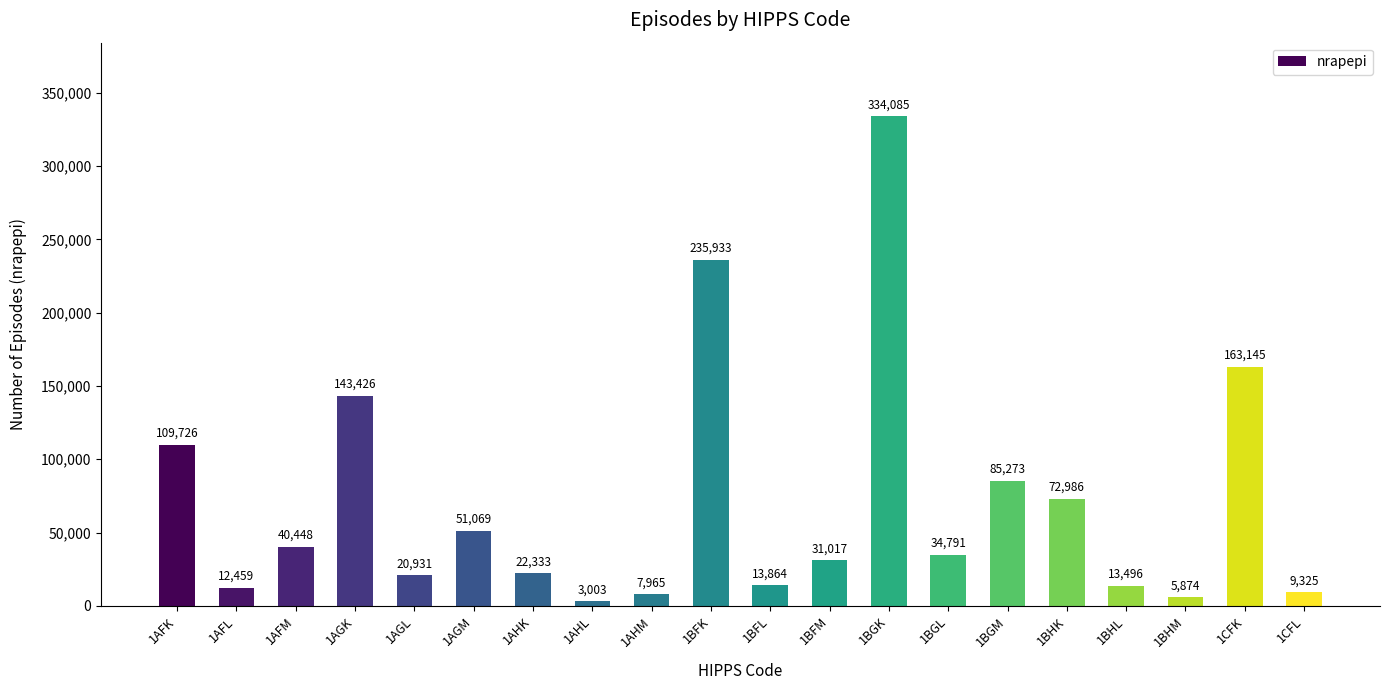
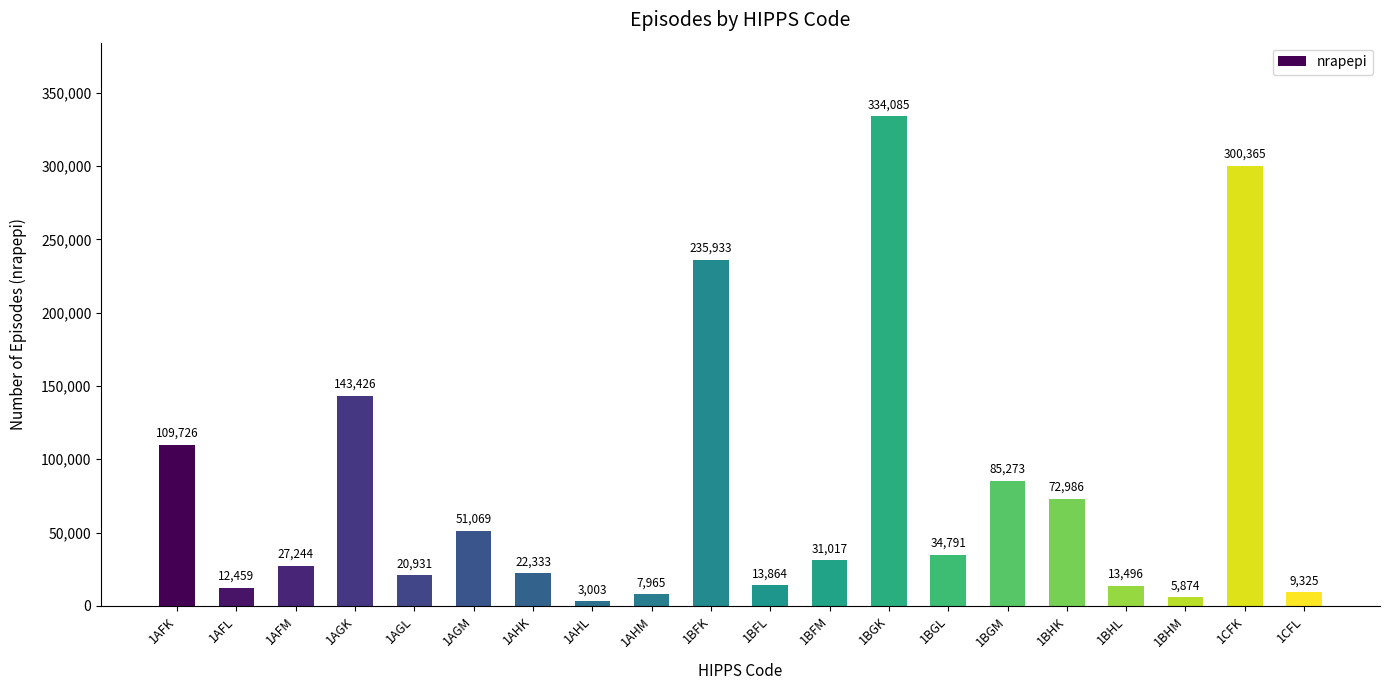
1AFM: 40,448 -> 27,244
1CFK: 163,145 -> 300,365
